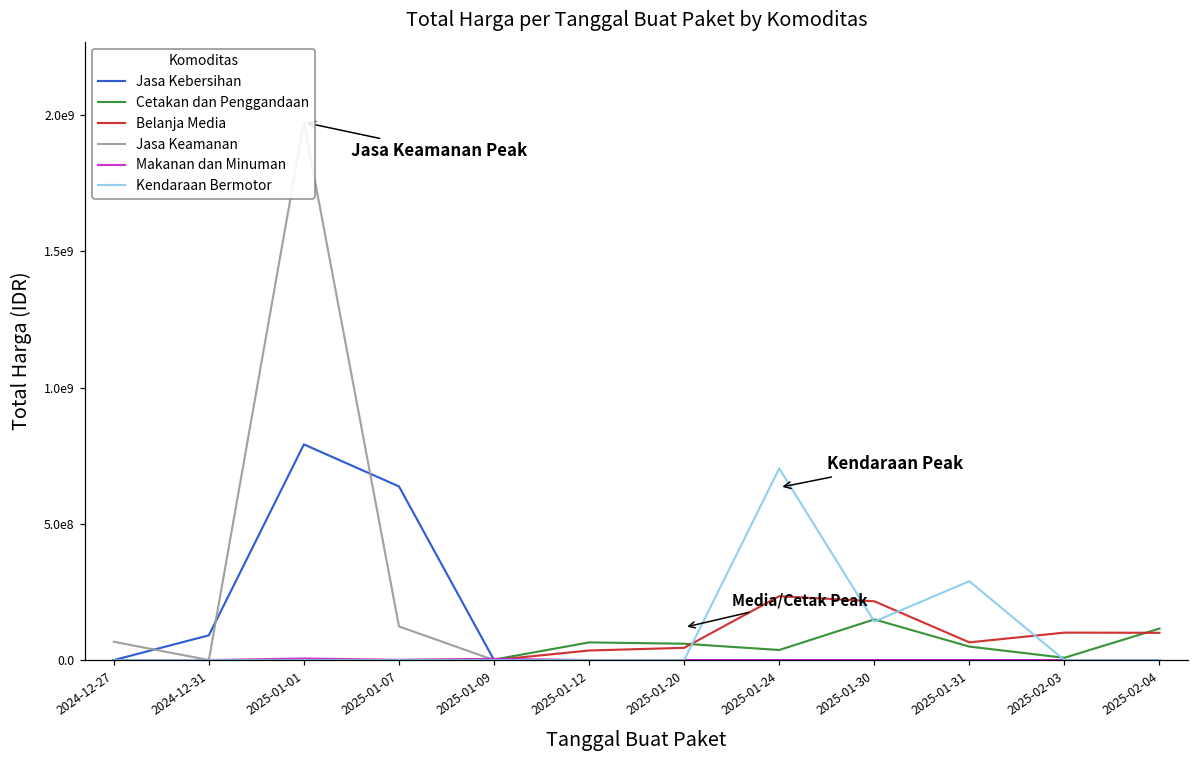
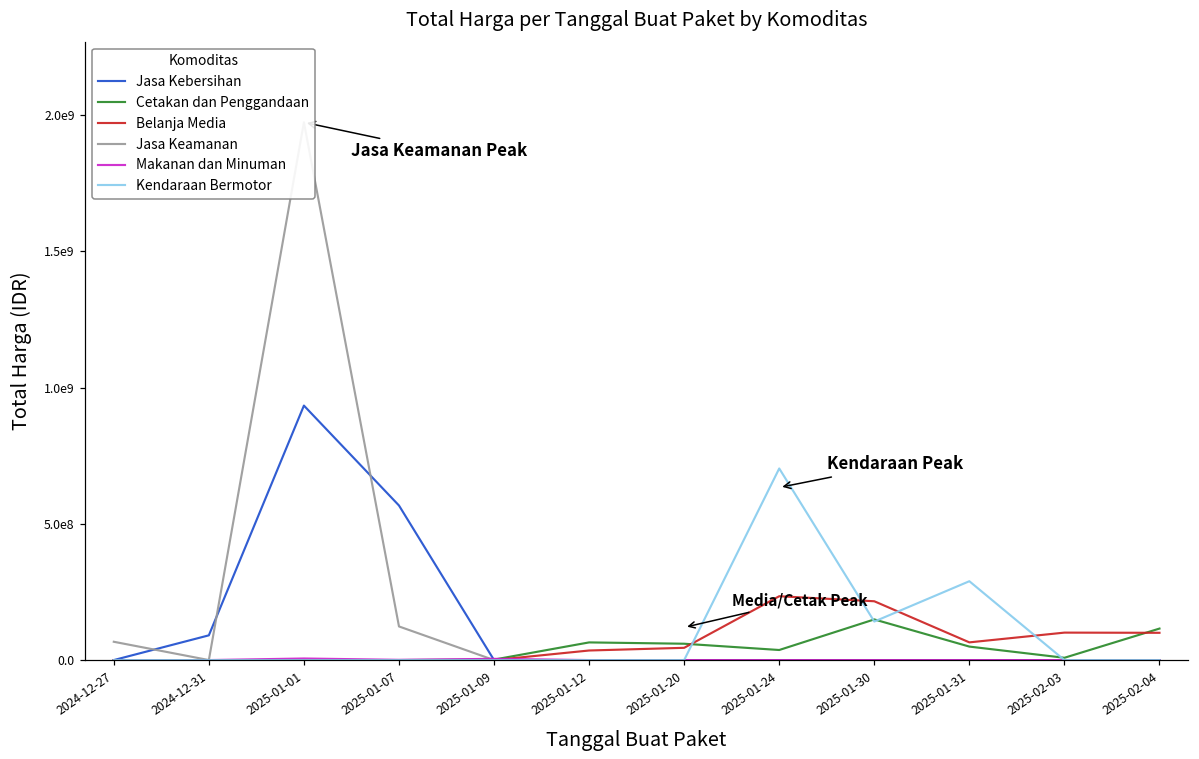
Jasa Kebersihan, 2025-01-01: 790000000 -> 930000000
Jasa Kebersihan, 2025-01-07: 640000000 -> 570000000
